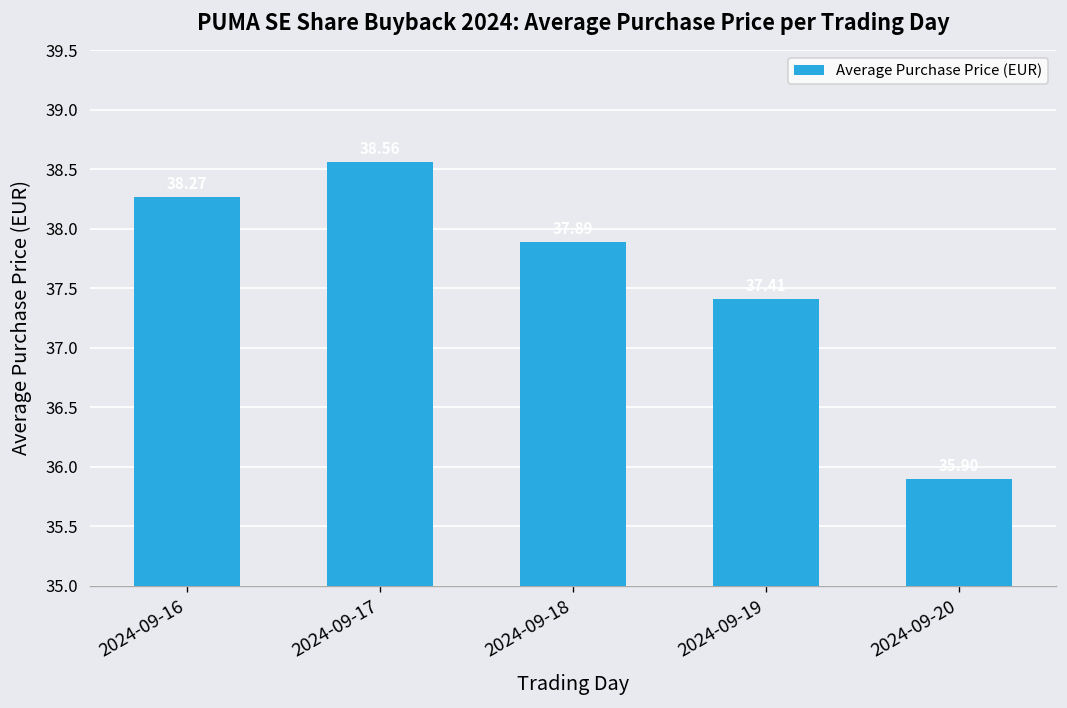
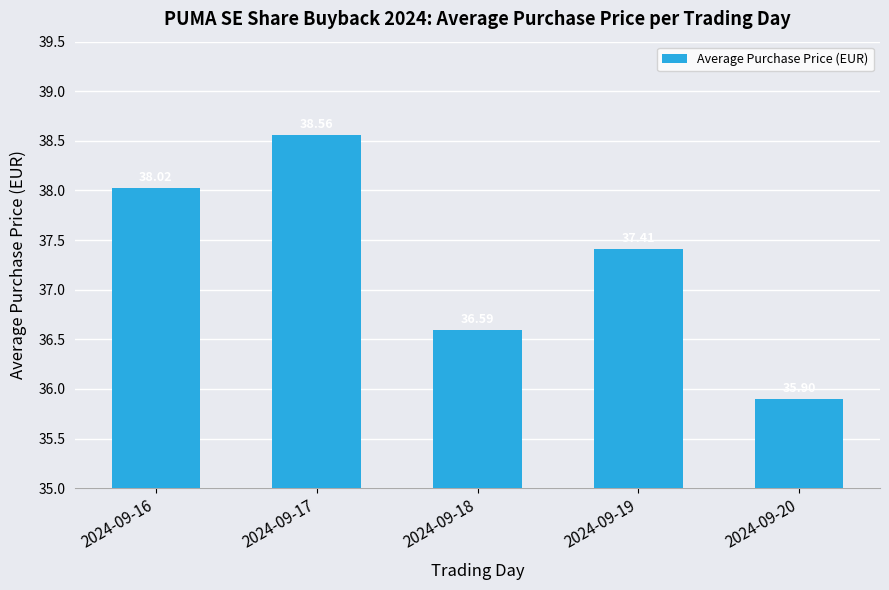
2024-09-16: 38.3 -> 38.0
2024-09-18: 37.9 -> 36.6
